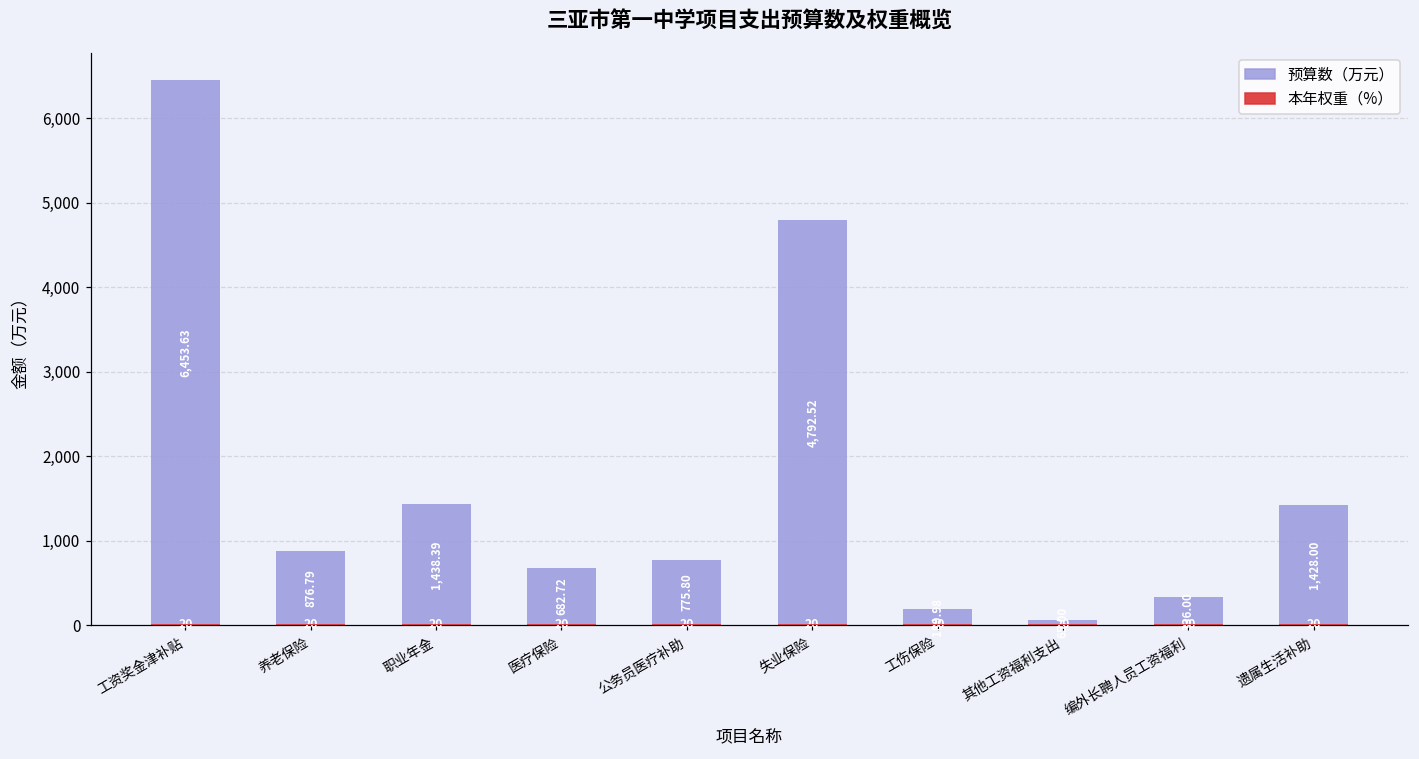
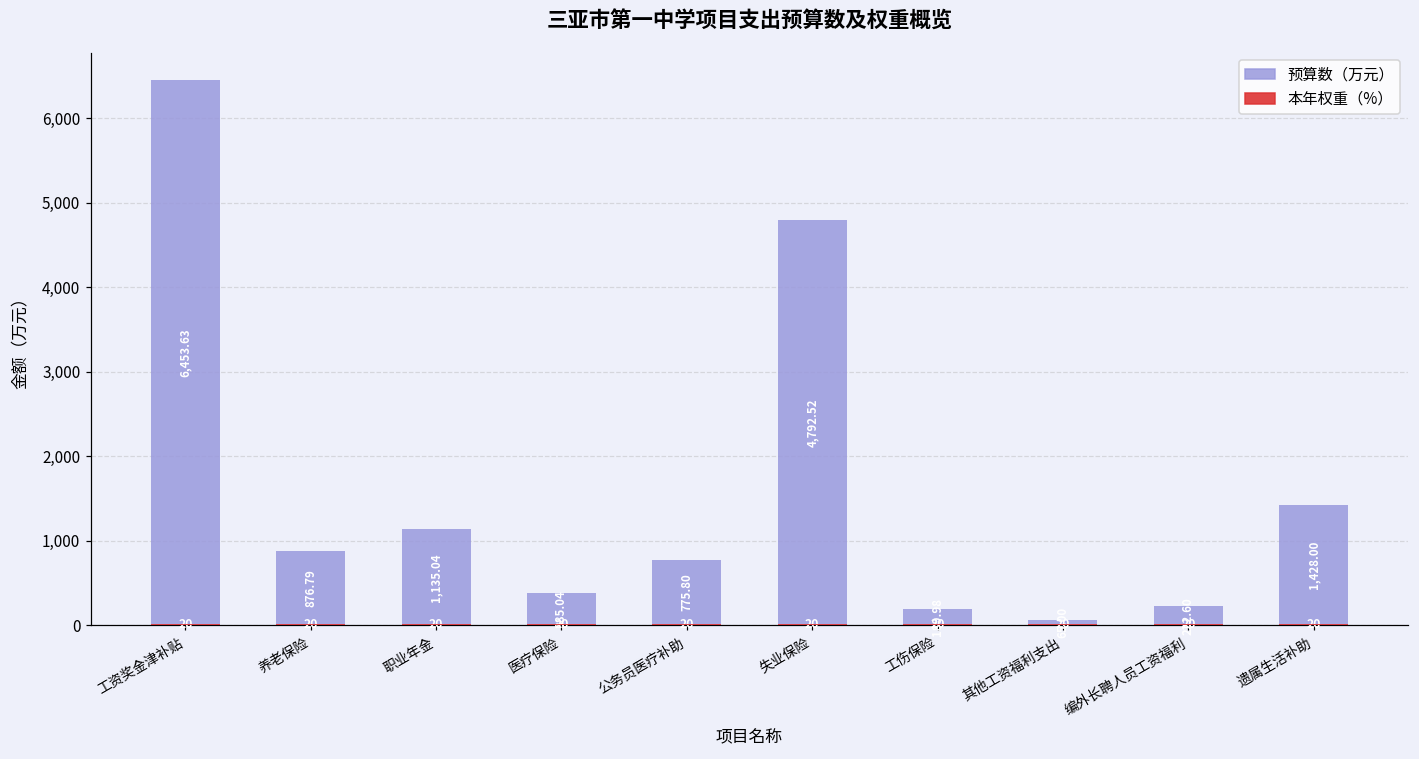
预算数（万元）, 职业年金: 1,438.39 -> 1,135.04
预算数（万元）, 医疗保险: 682.72 -> 385.04
预算数（万元）, 编外长聘人员工资福利: 300 -> 200
